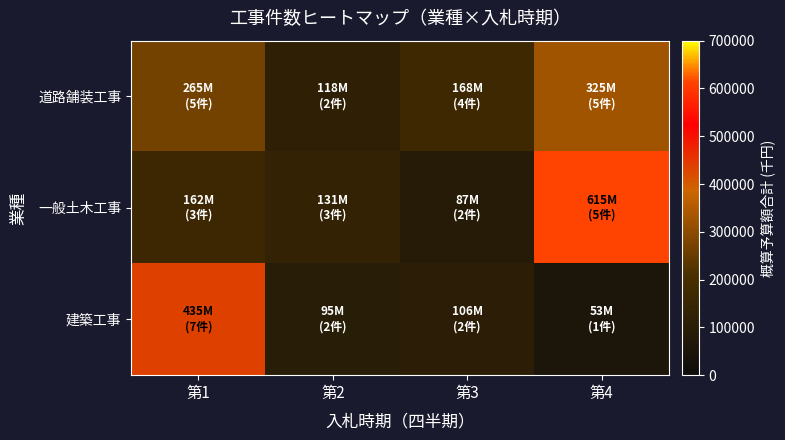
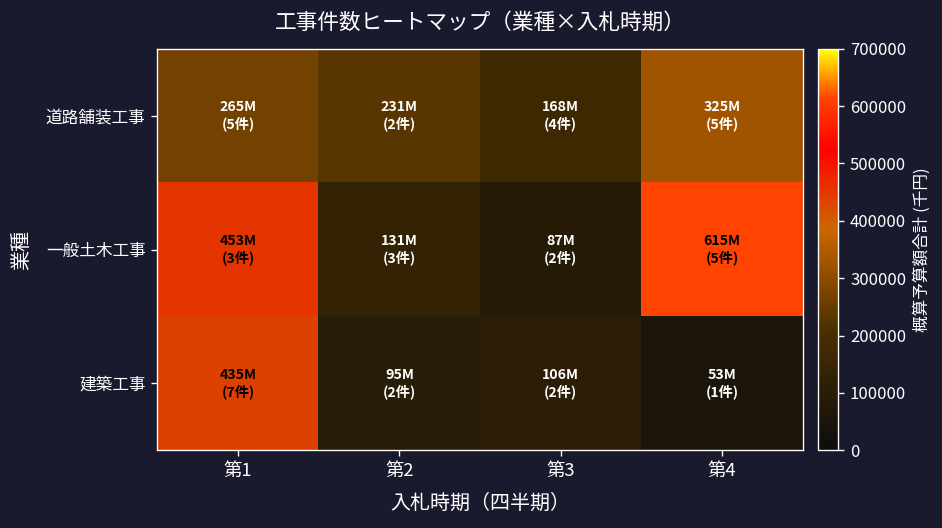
道路舗装工事, 第2: 118M -> 231M
一般土木工事, 第1: 162M -> 453M
